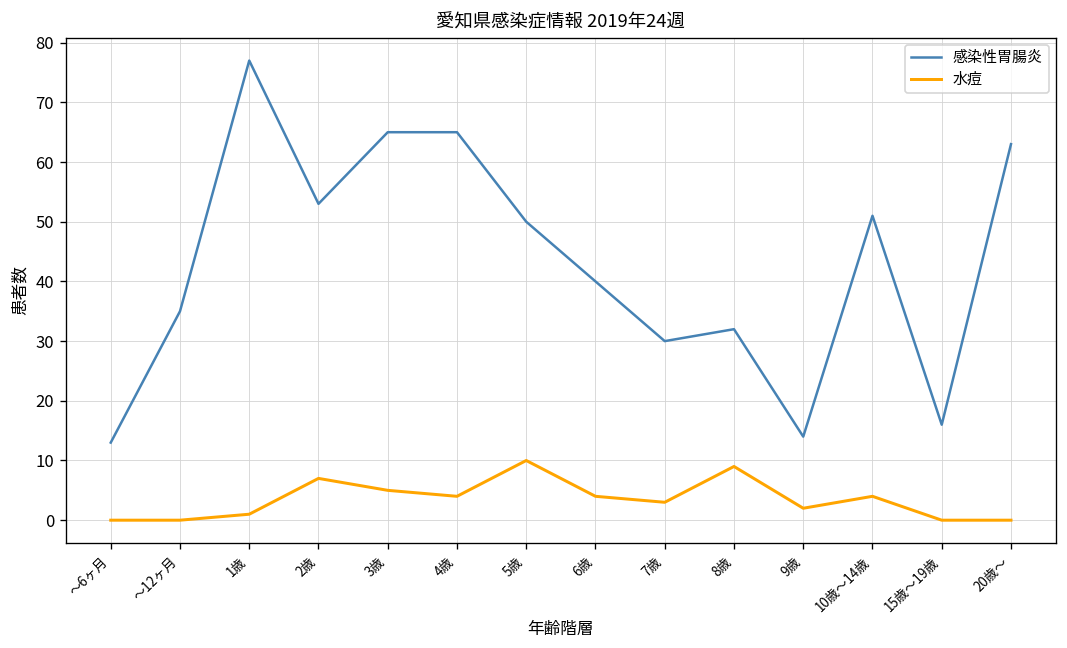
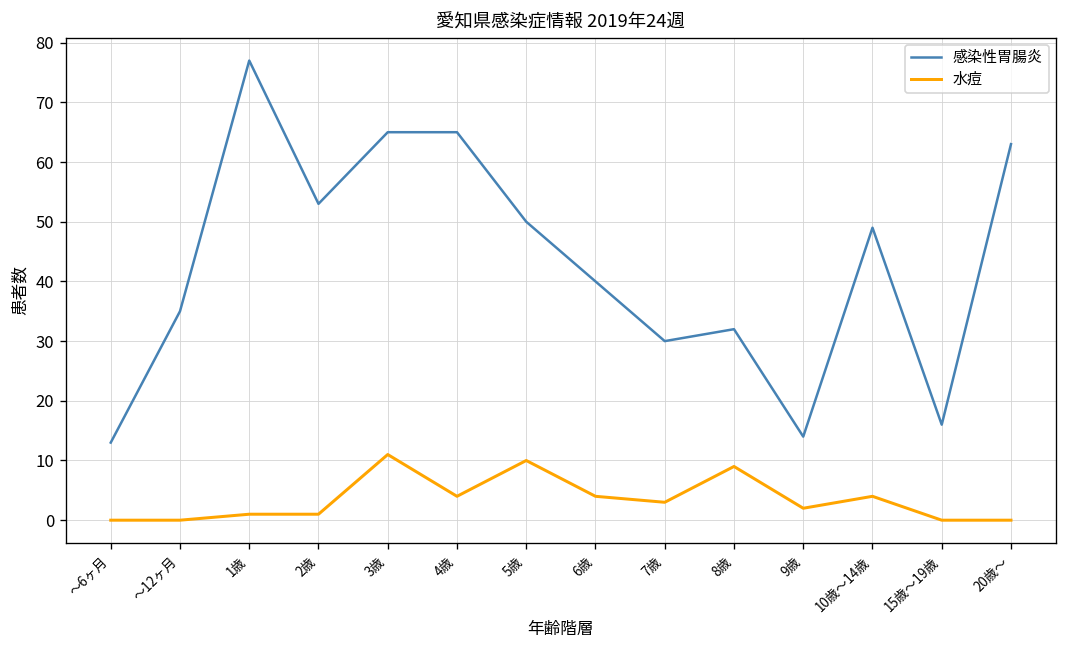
水痘, 2歳: 7 -> 1
水痘, 3歳: 5 -> 11
感染性胃腸炎, 10歳～14歳: 51 -> 49
